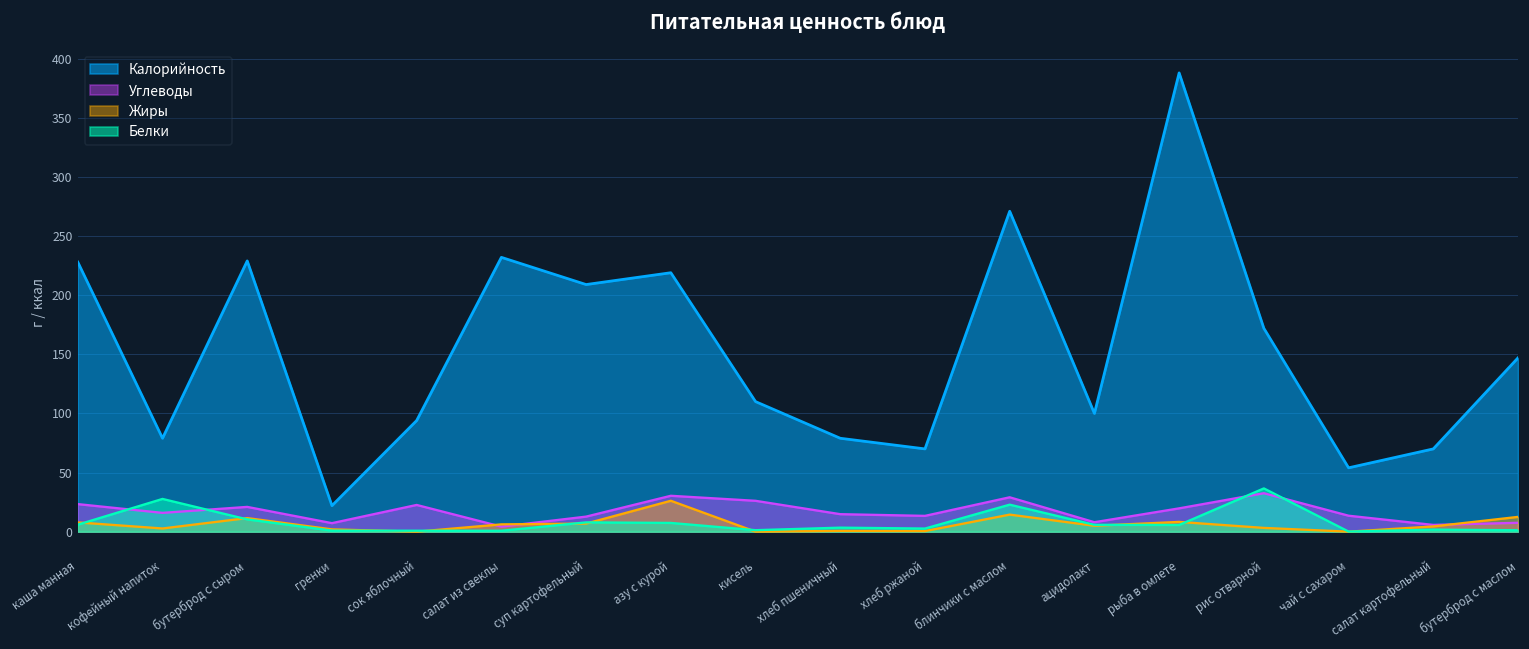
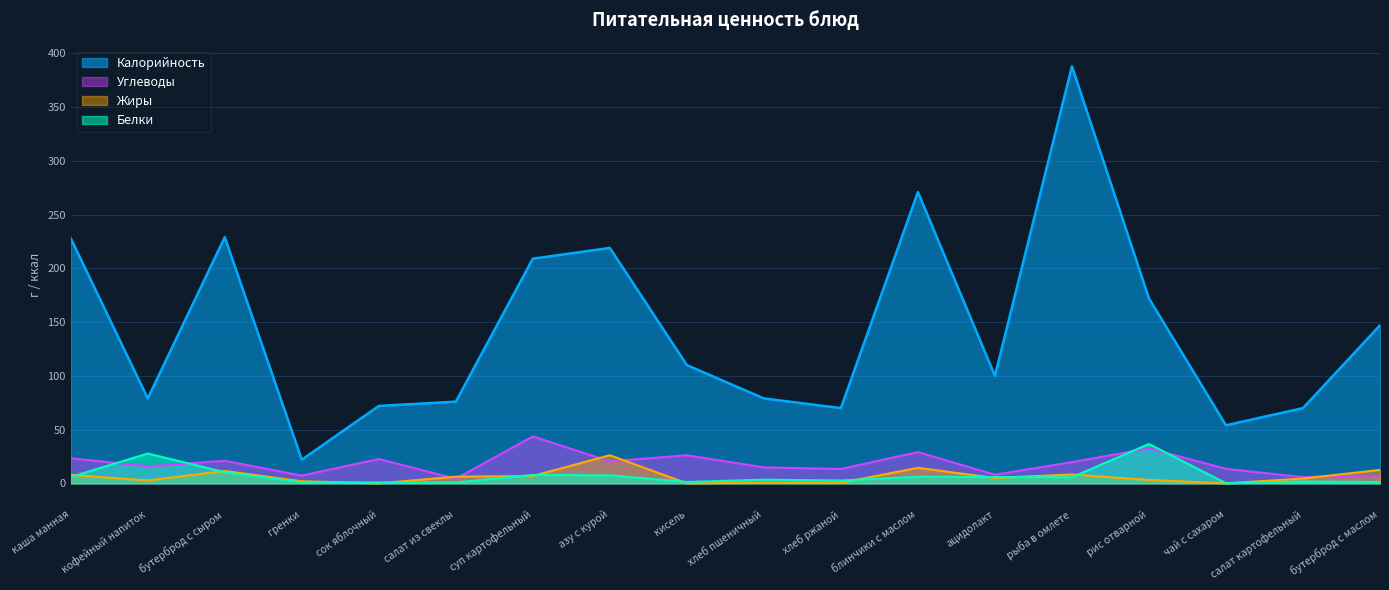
Калорийность, сок яблочный: 94 -> 72
Калорийность, салат из свеклы: 232 -> 76
Углеводы, суп картофельный: 13 -> 44
Углеводы, азу с курой: 30 -> 20
Белки, блинчики с маслом: 23 -> 6
